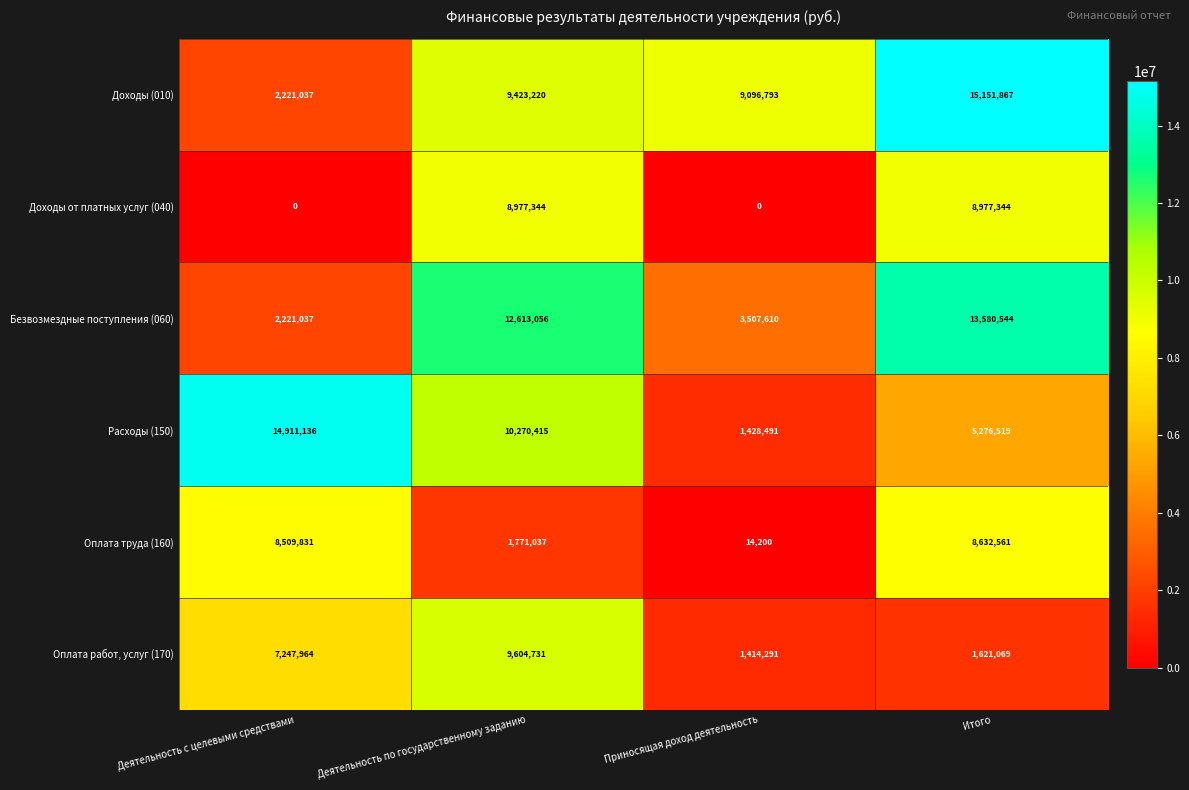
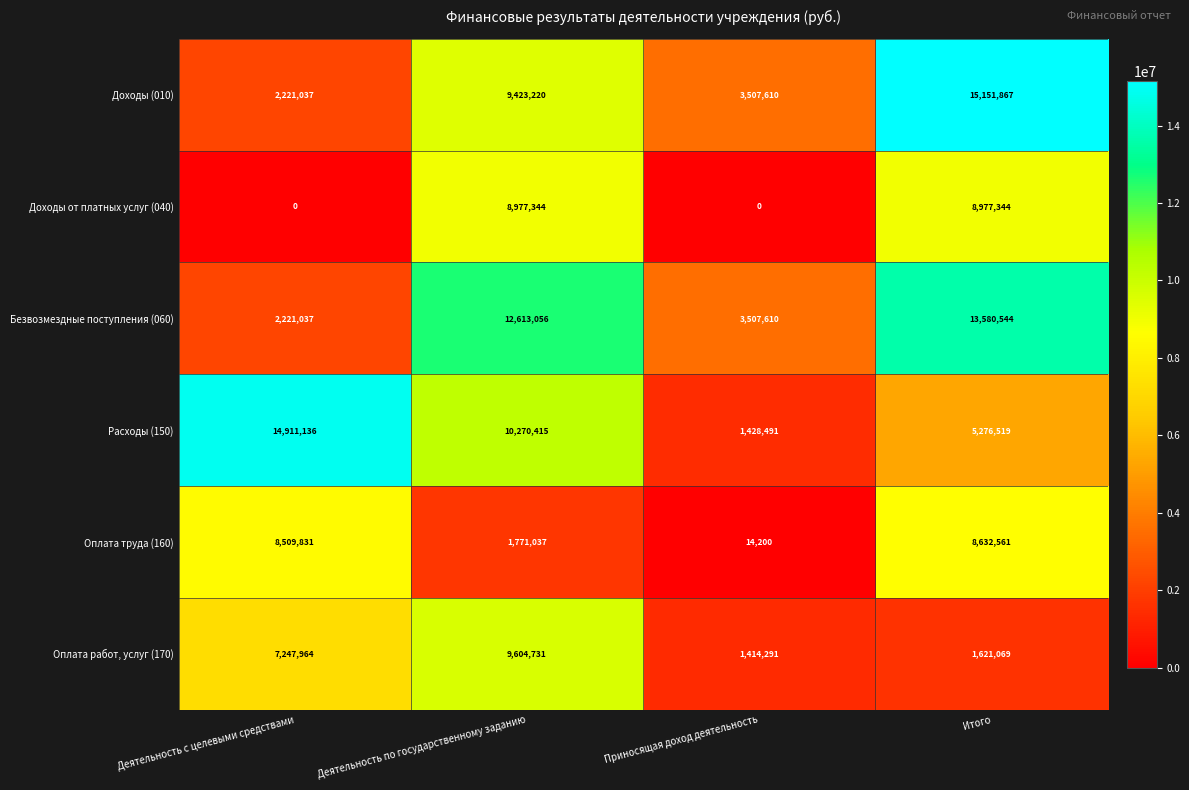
Доходы (010), Приносящая доход деятельность: 9,096,793 -> 3,507,610
